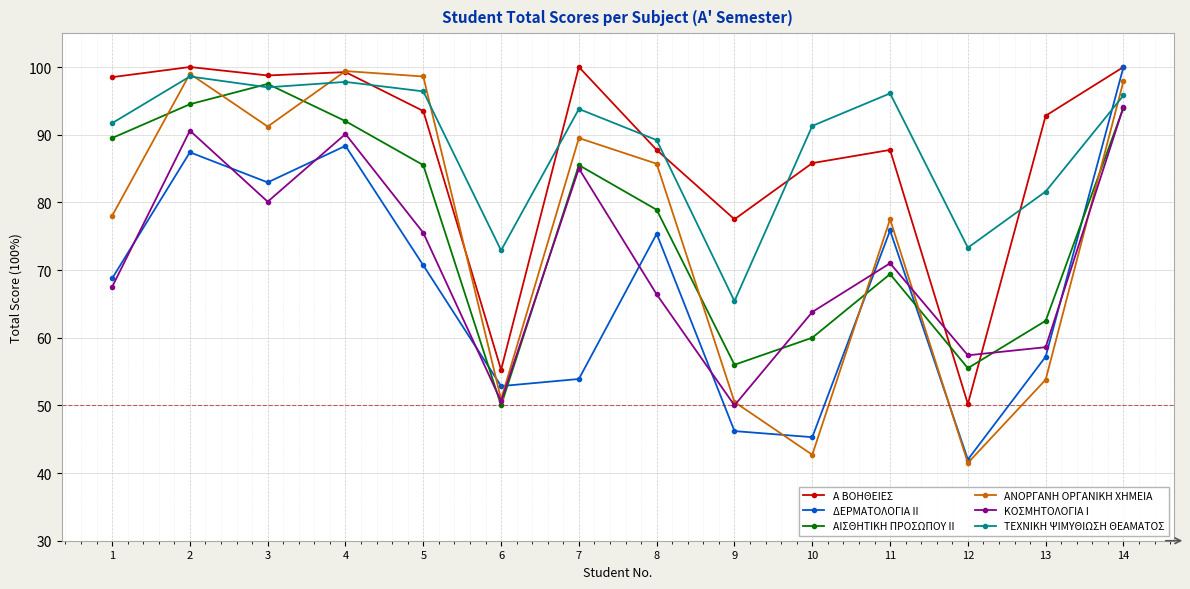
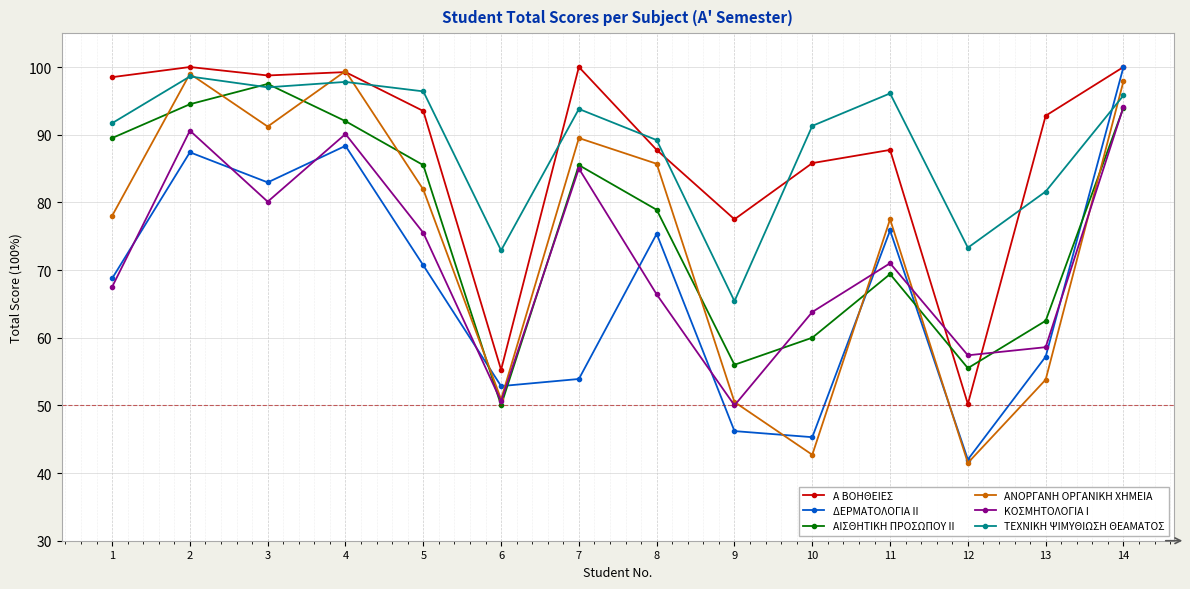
ΑΝΟΡΓΑΝΗ ΟΡΓΑΝΙΚΗ ΧΗΜΕΙΑ, 5: 99 -> 82
